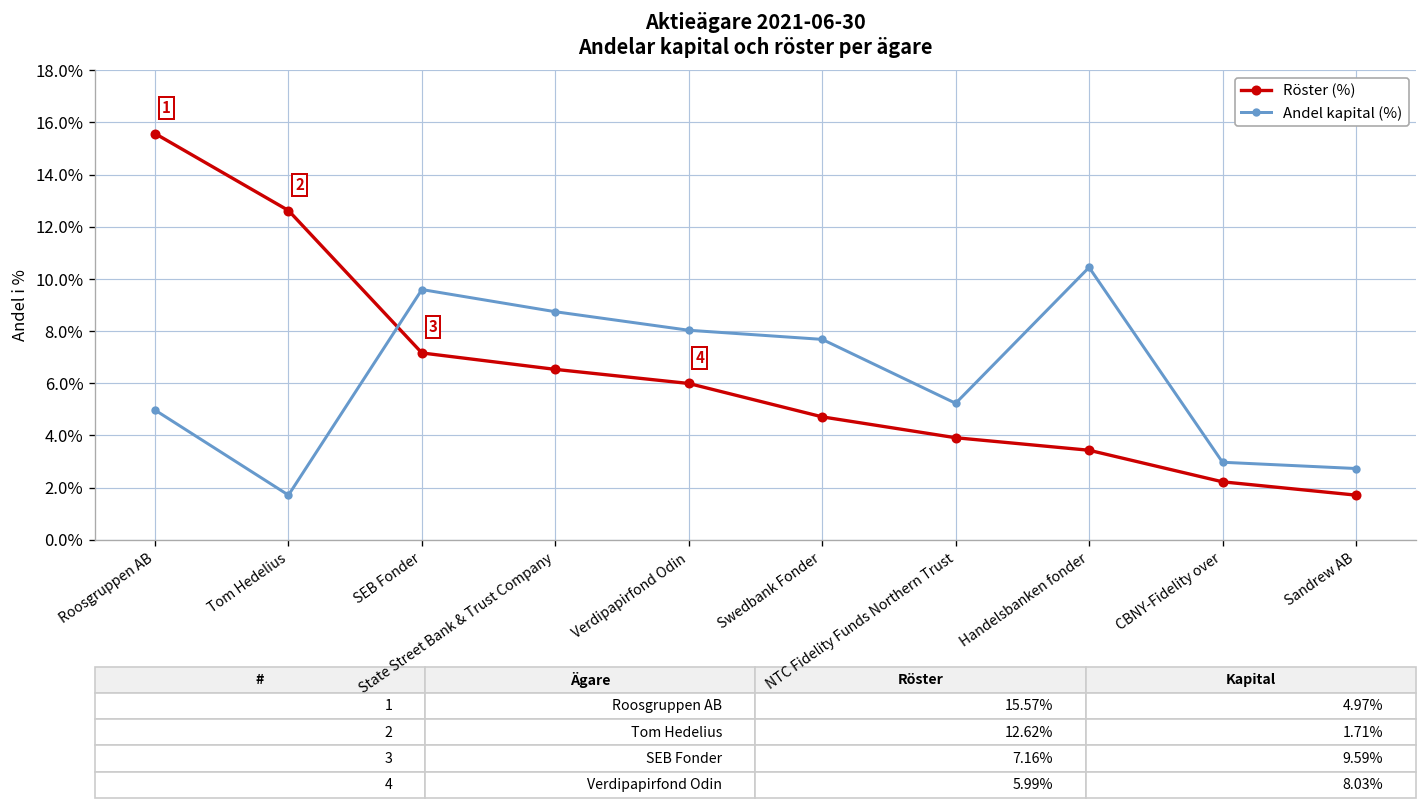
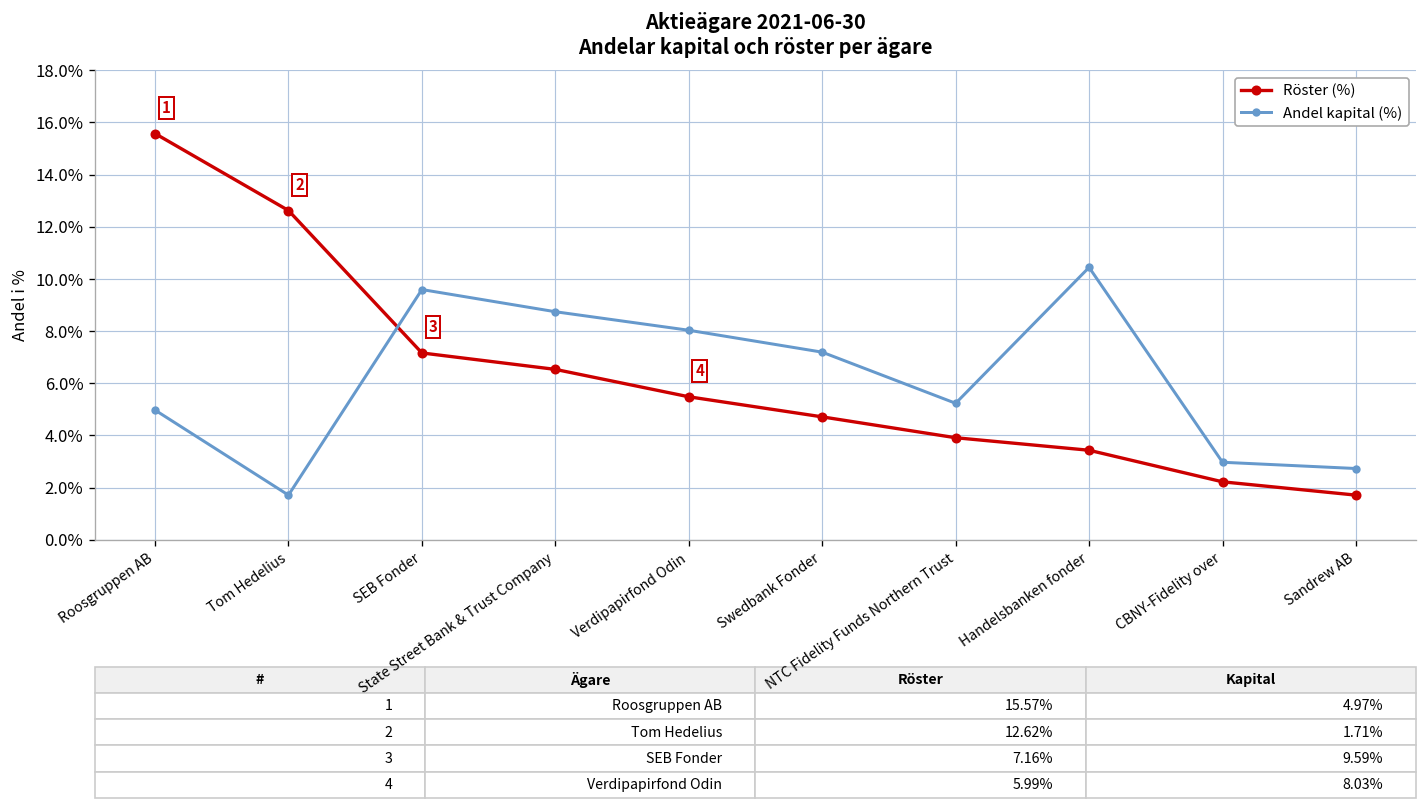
Röster (%), Verdipapirfond Odin: 6.0% -> 5.5%
Andel kapital (%), Swedbank Fonder: 7.7% -> 7.2%
